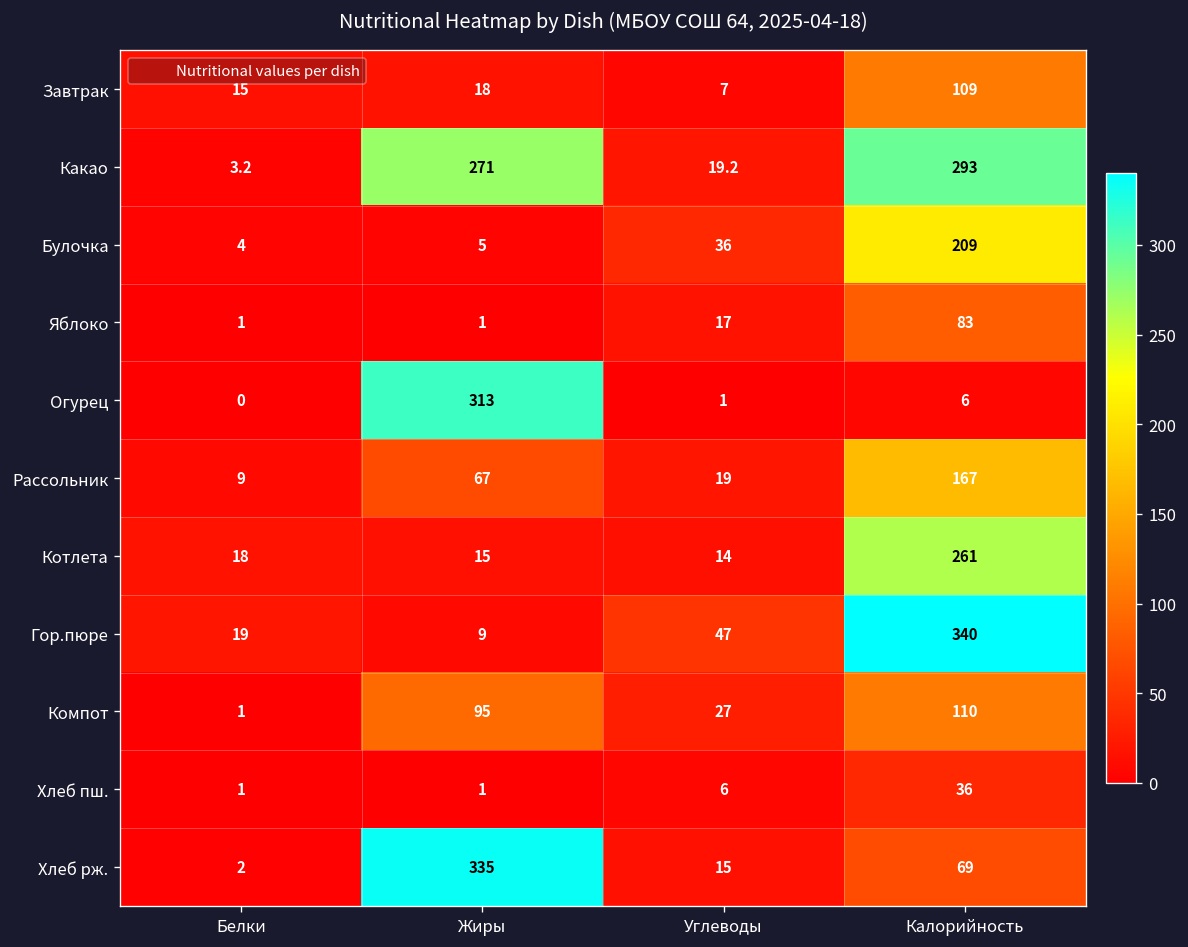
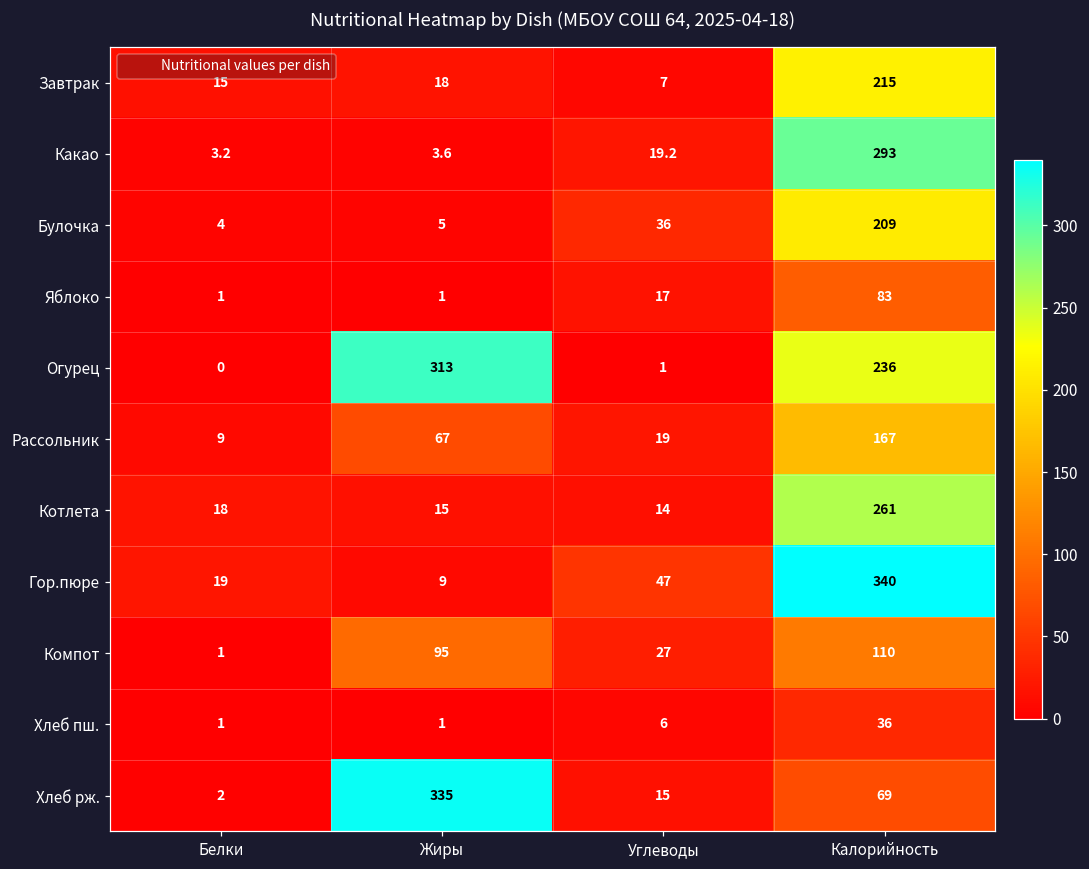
Завтрак, Калорийность: 109 -> 215
Какао, Жиры: 271 -> 3.6
Огурец, Калорийность: 6 -> 236
